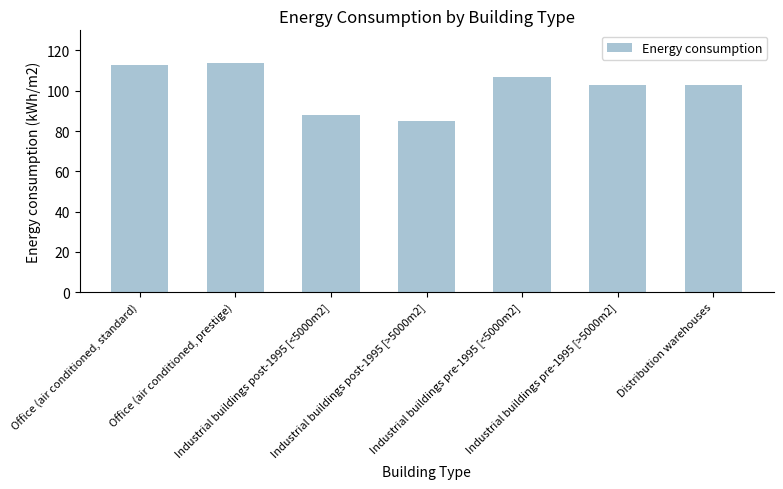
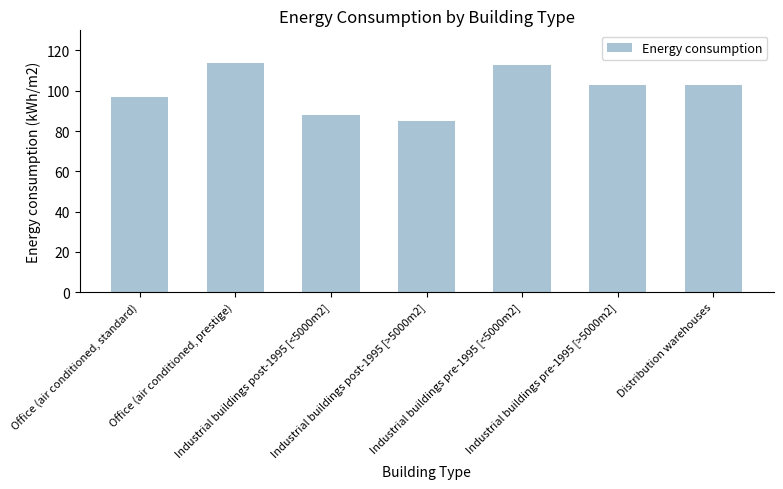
Office (air conditioned, standard): 113 -> 97
Industrial buildings pre-1995 [<5000m2]: 107 -> 113
